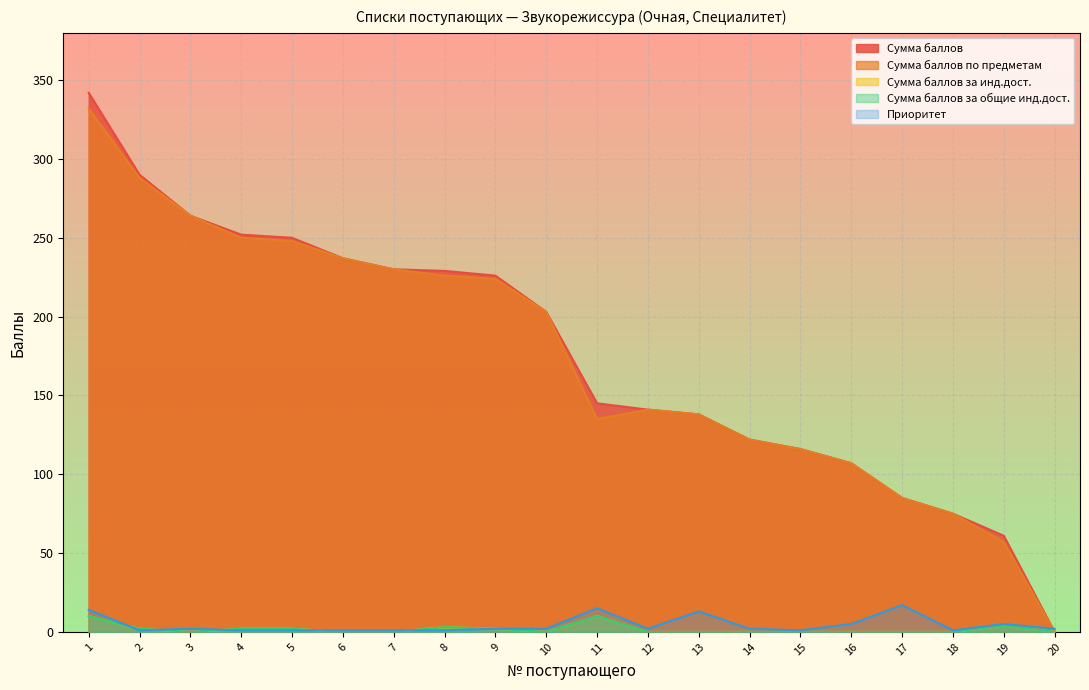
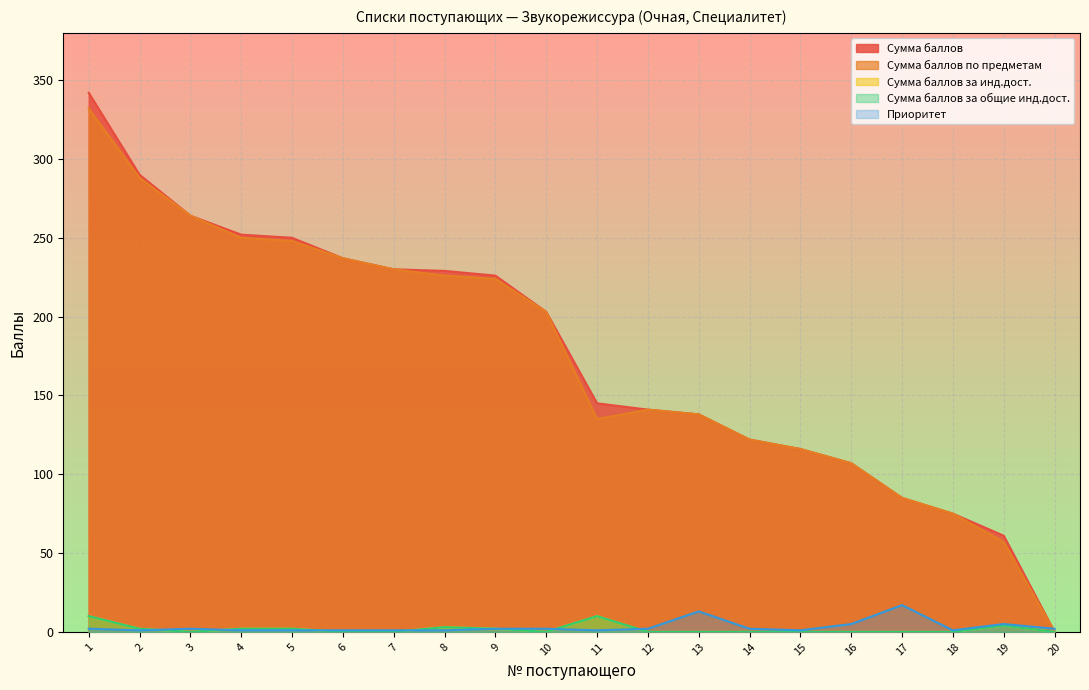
Приоритет, 1: 14 -> 2
Приоритет, 11: 15 -> 1
